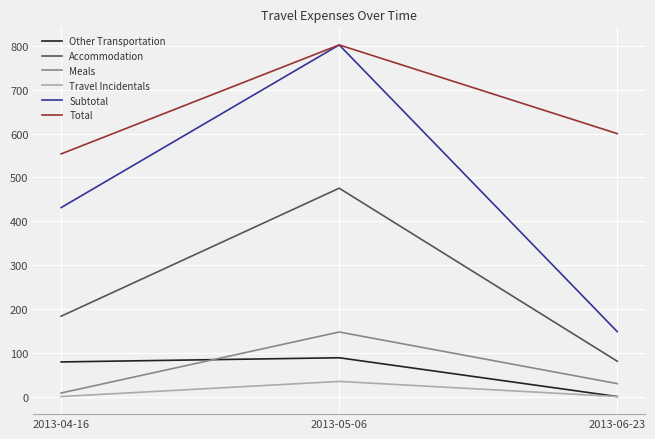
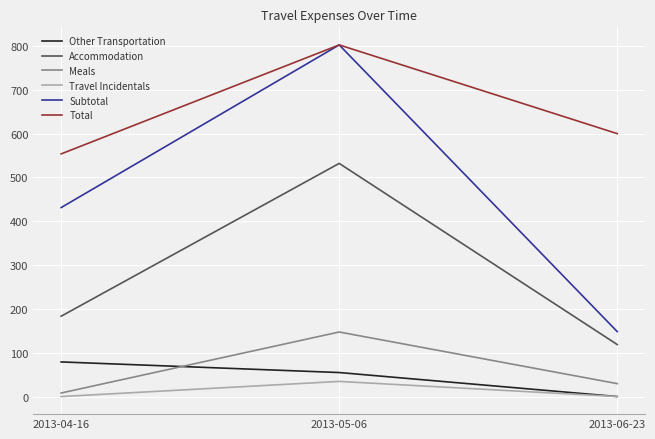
Other Transportation, 2013-05-06: 90 -> 50
Accommodation, 2013-05-06: 480 -> 530
Accommodation, 2013-06-23: 80 -> 120
